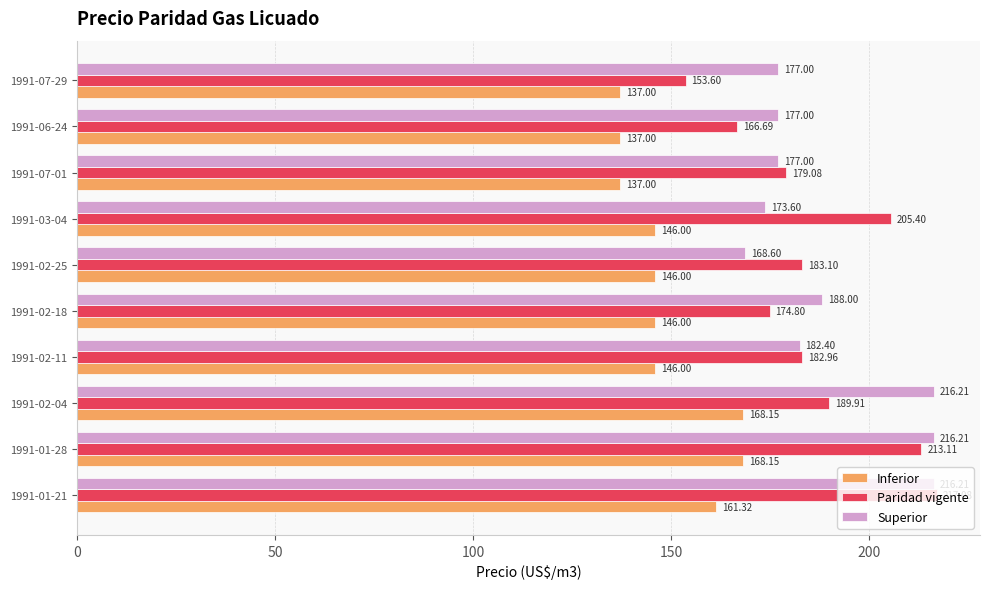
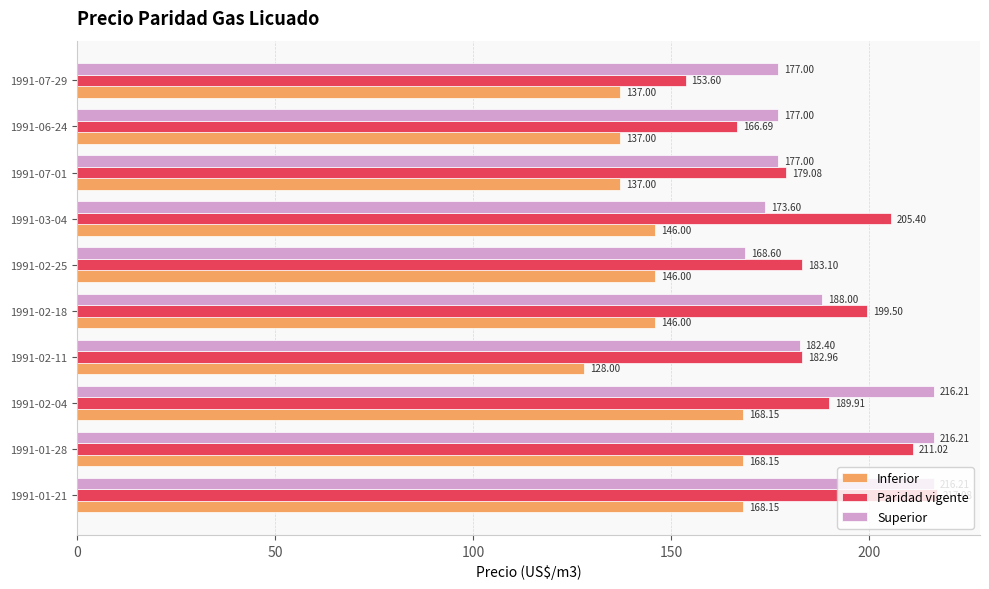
Paridad vigente, 1991-02-18: 174.80 -> 199.50
Inferior, 1991-02-11: 146.00 -> 128.00
Paridad vigente, 1991-01-28: 213.11 -> 211.02
Inferior, 1991-01-21: 161.32 -> 168.15
